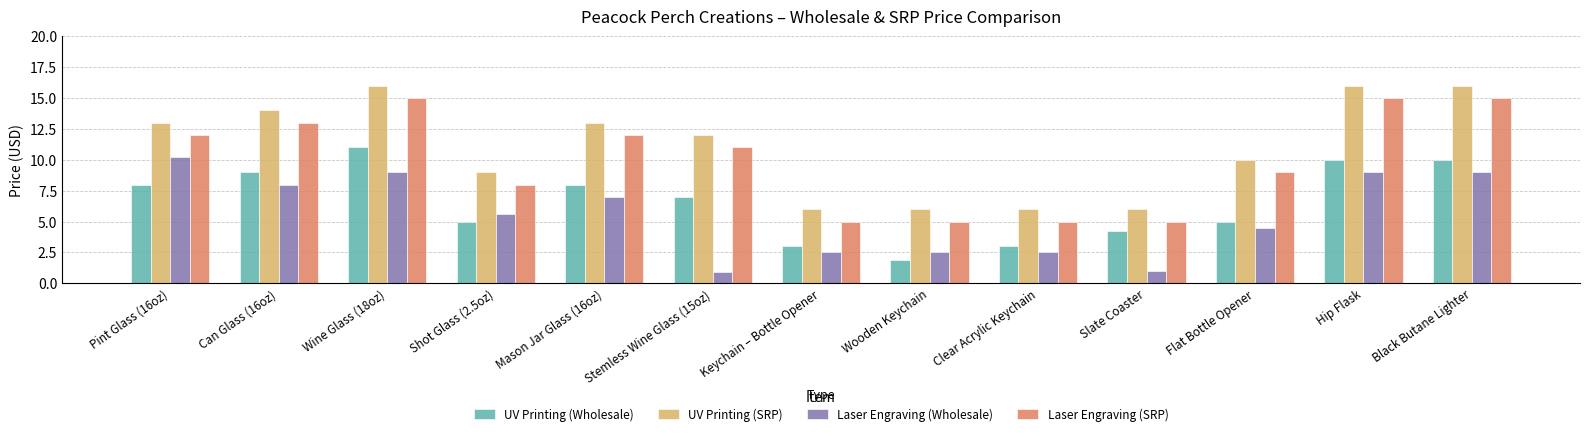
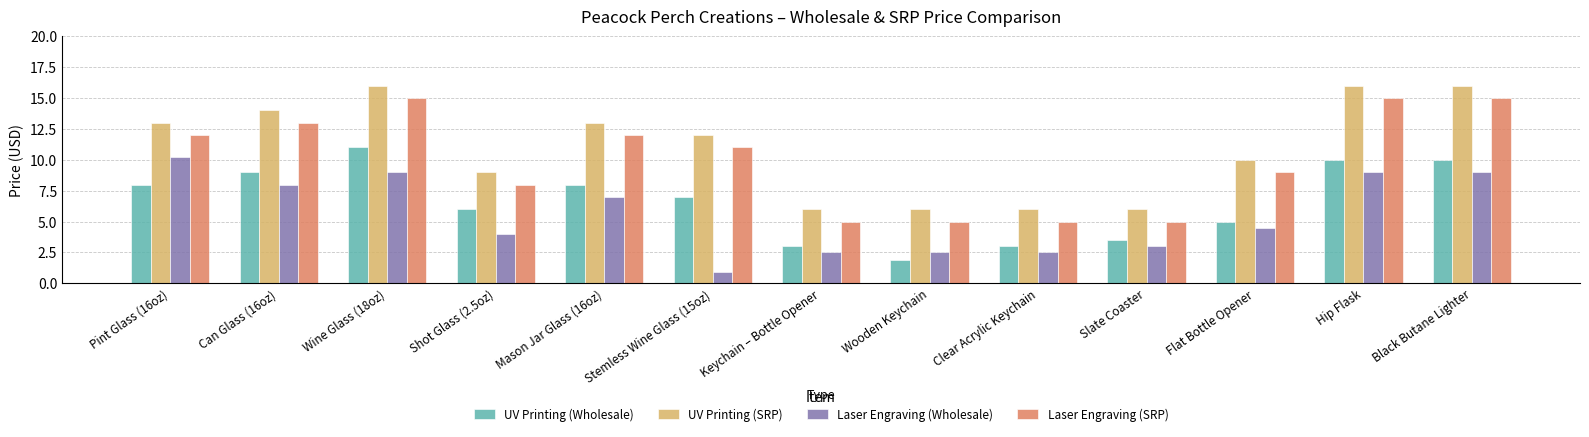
UV Printing (Wholesale), Shot Glass (2.5oz): 5 -> 6
Laser Engraving (Wholesale), Shot Glass (2.5oz): 5.6 -> 4.0
UV Printing (Wholesale), Slate Coaster: 4.2 -> 3.5
Laser Engraving (Wholesale), Slate Coaster: 1 -> 3
